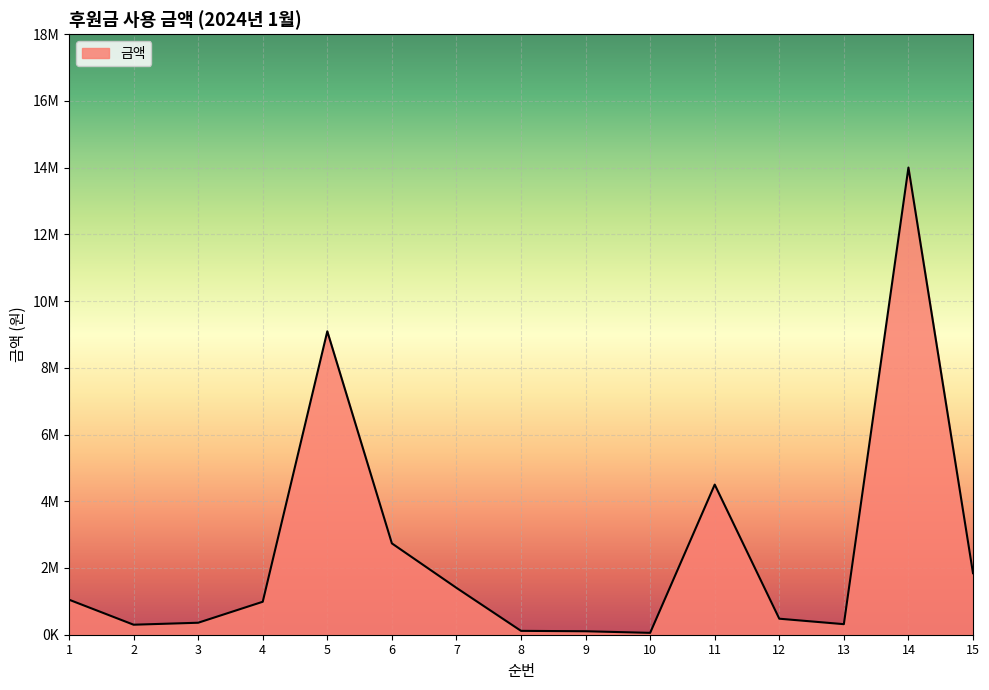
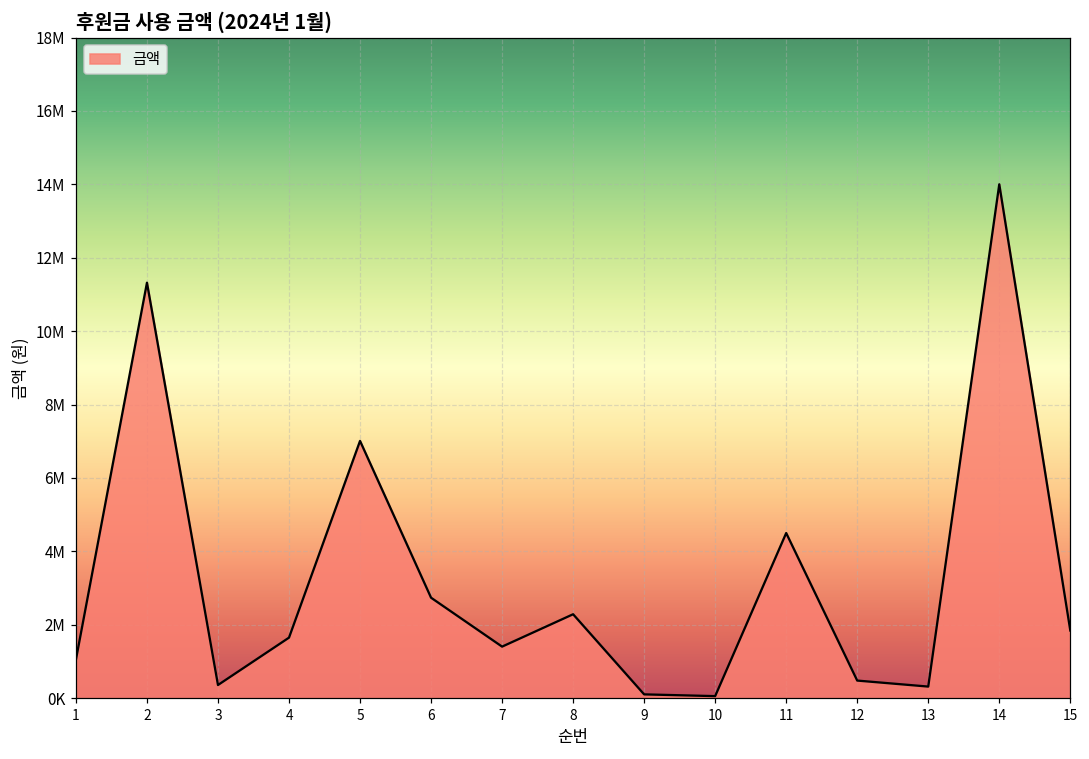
2: 300000 -> 11300000
4: 1000000 -> 1700000
5: 9100000 -> 7000000
8: 100000 -> 2300000
